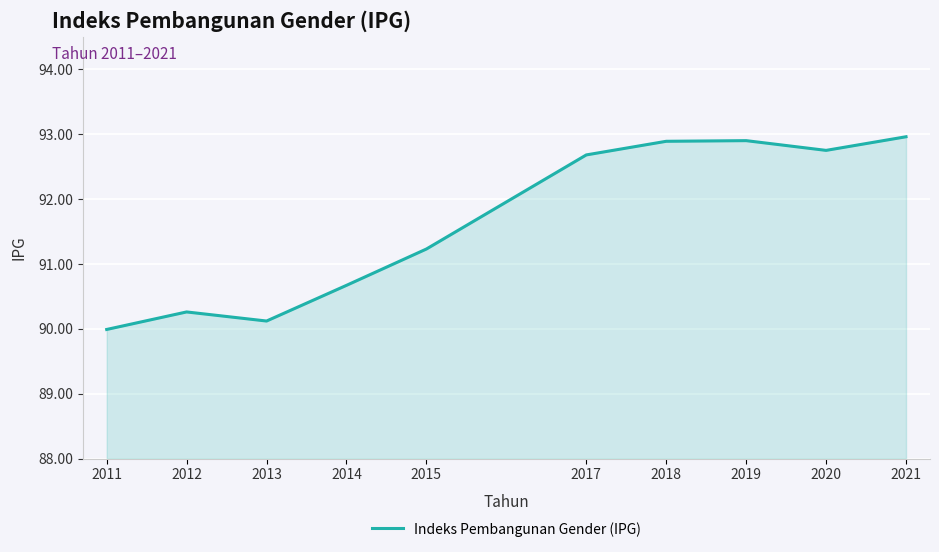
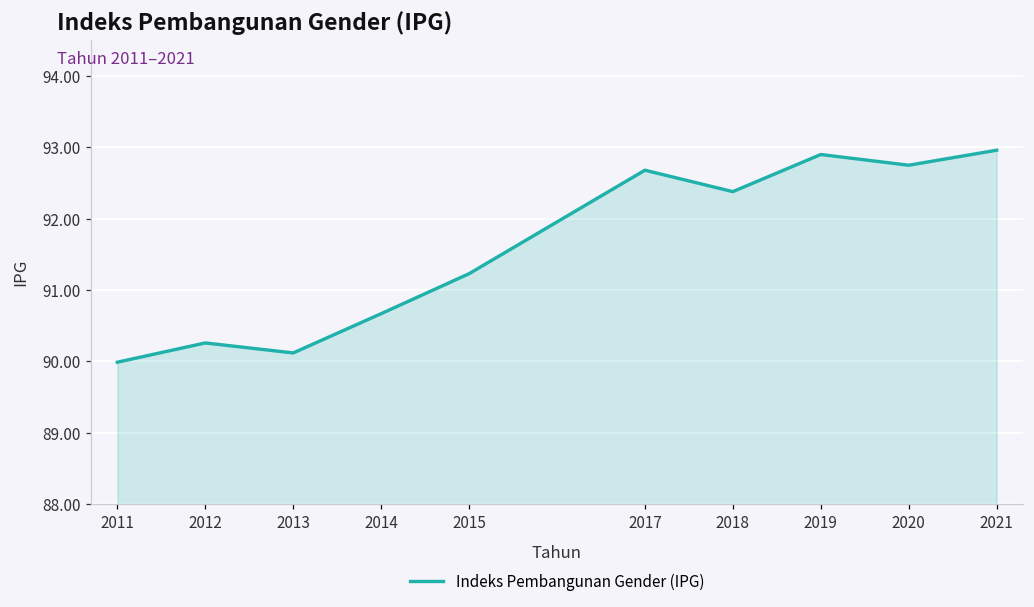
2018: 92.9 -> 92.4
